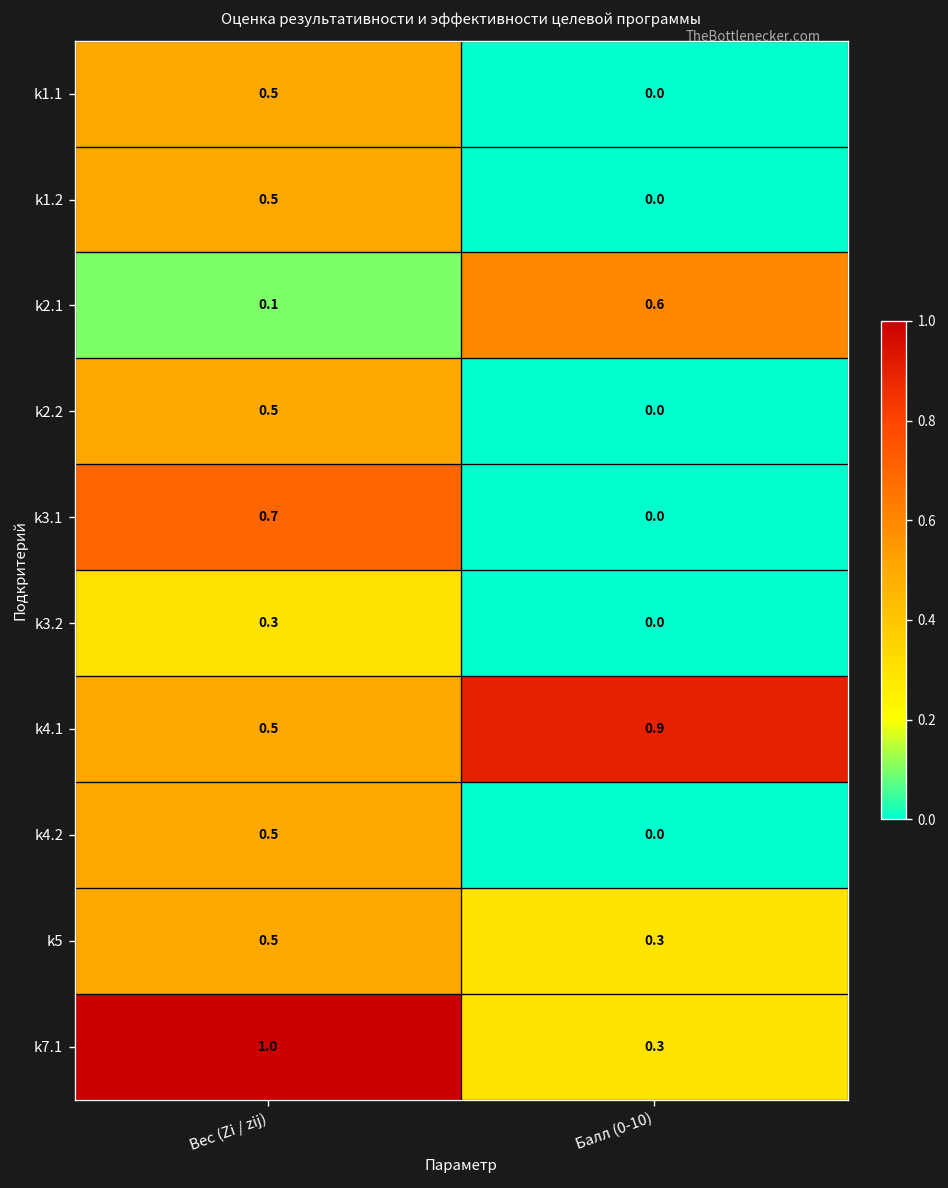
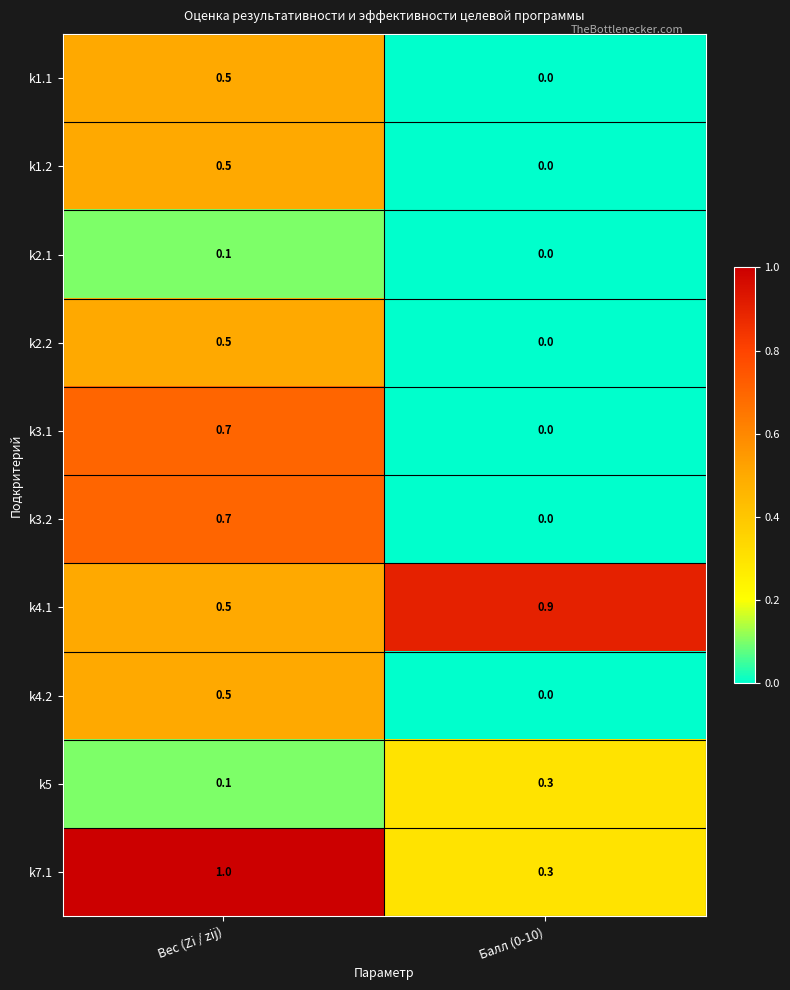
k2.1, Балл (0-10): 0.6 -> 0.0
k3.2, Вес (Zi / zij): 0.3 -> 0.7
k5, Вес (Zi / zij): 0.5 -> 0.1
